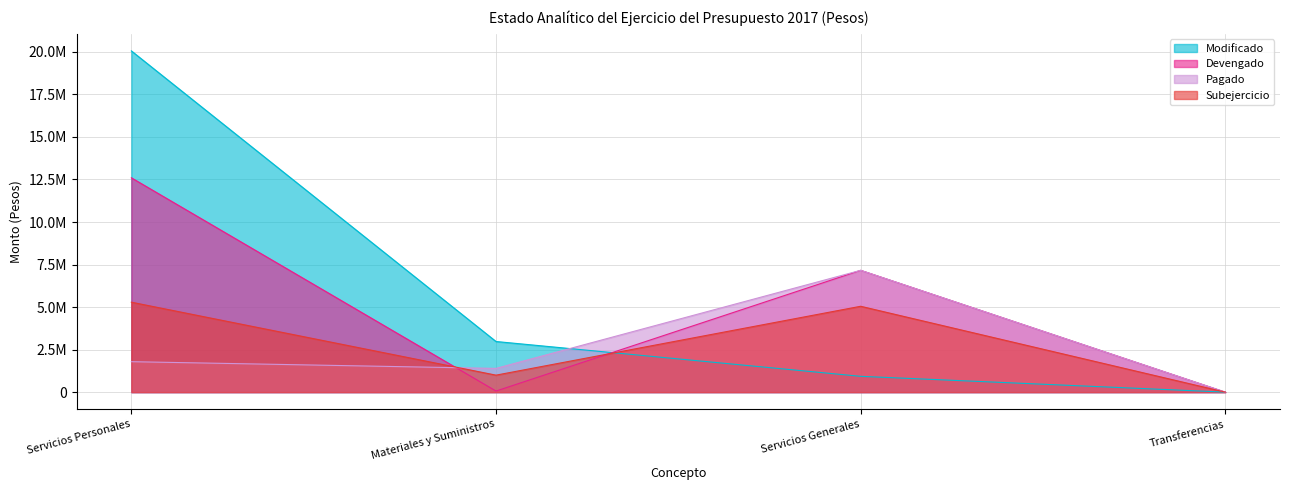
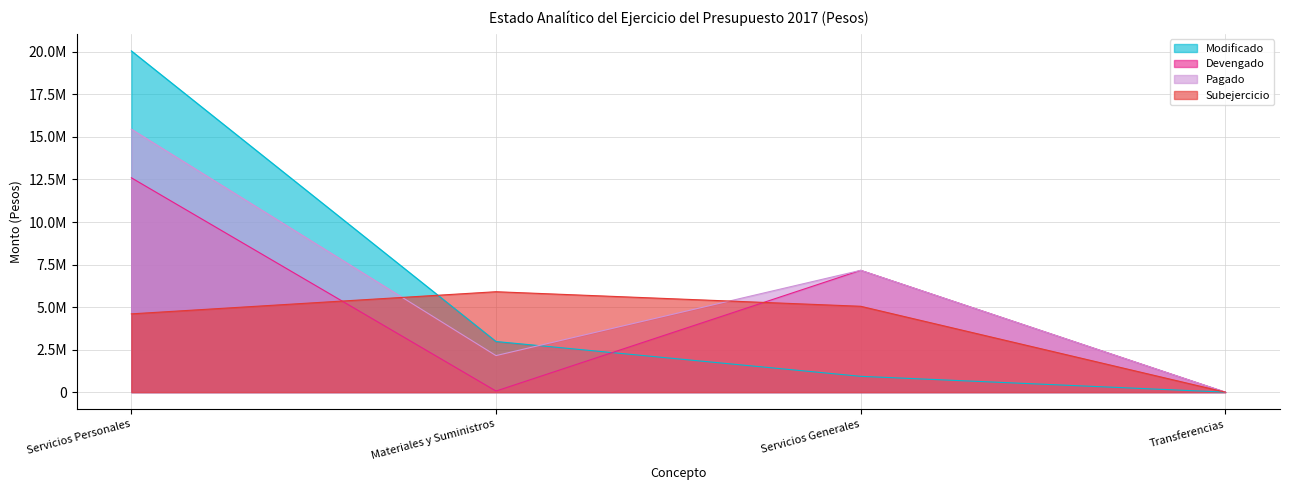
Pagado, Servicios Personales: 1800000 -> 15500000
Subejercicio, Servicios Personales: 5300000 -> 4600000
Pagado, Materiales y Suministros: 1400000 -> 2100000
Subejercicio, Materiales y Suministros: 1000000 -> 5900000
